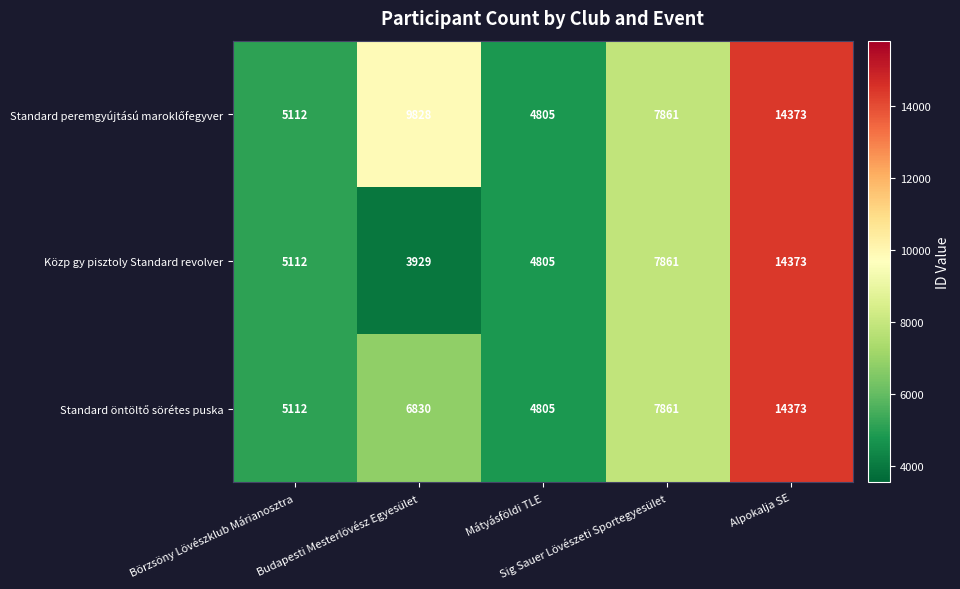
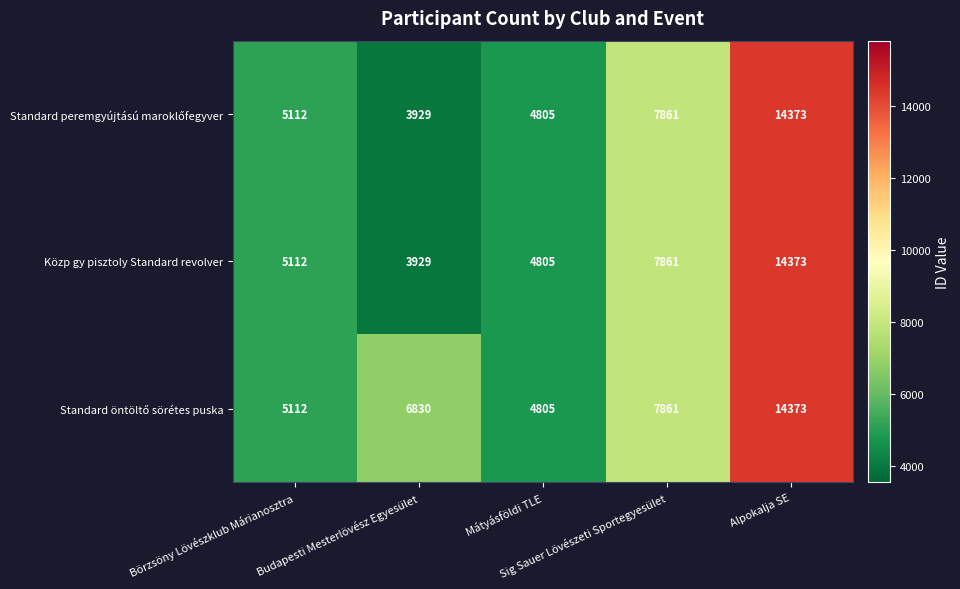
Standard peremgyújtású maroklőfegyver, Budapesti Mesterlövész Egyesület: 9828 -> 3929
